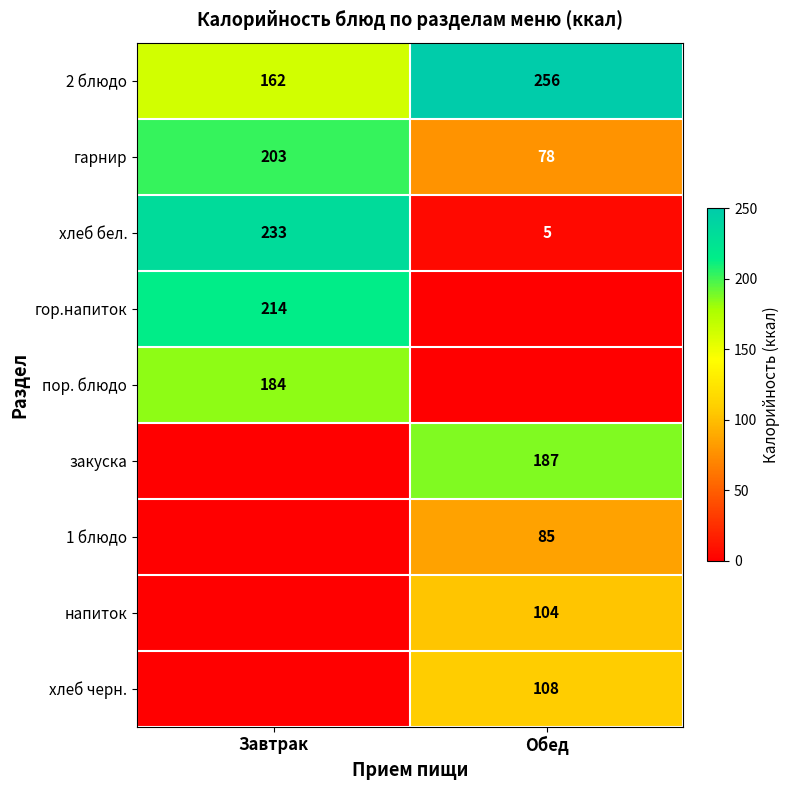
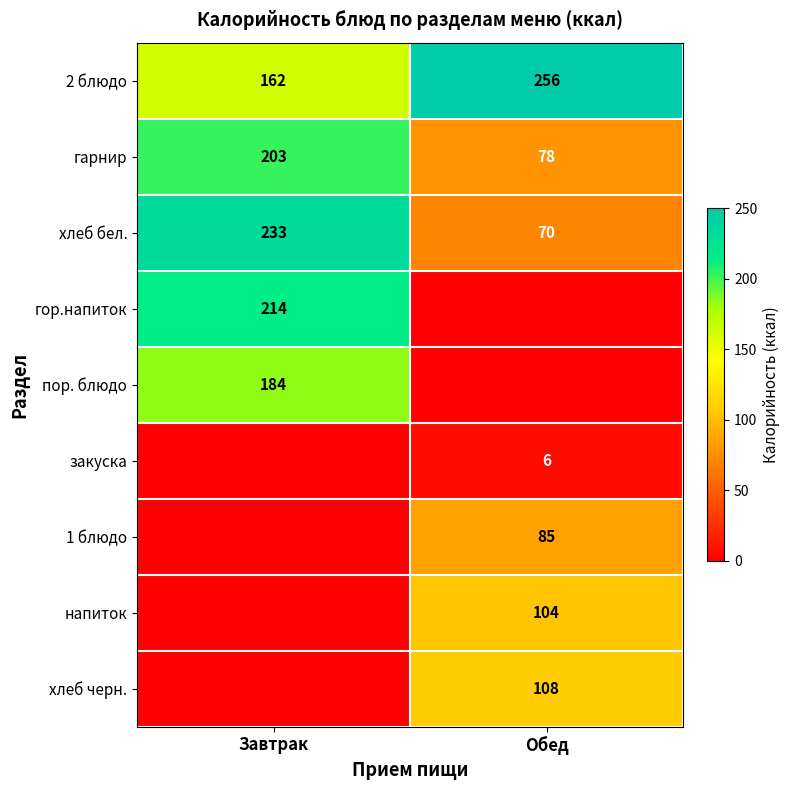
хлеб бел., Обед: 5 -> 70
закуска, Обед: 187 -> 6
